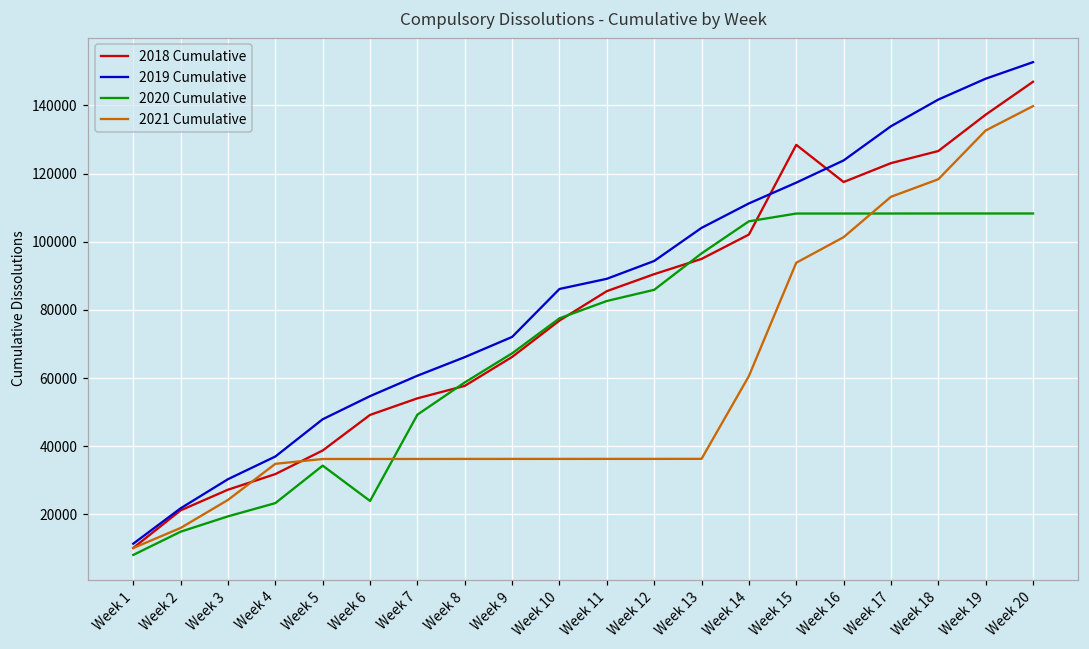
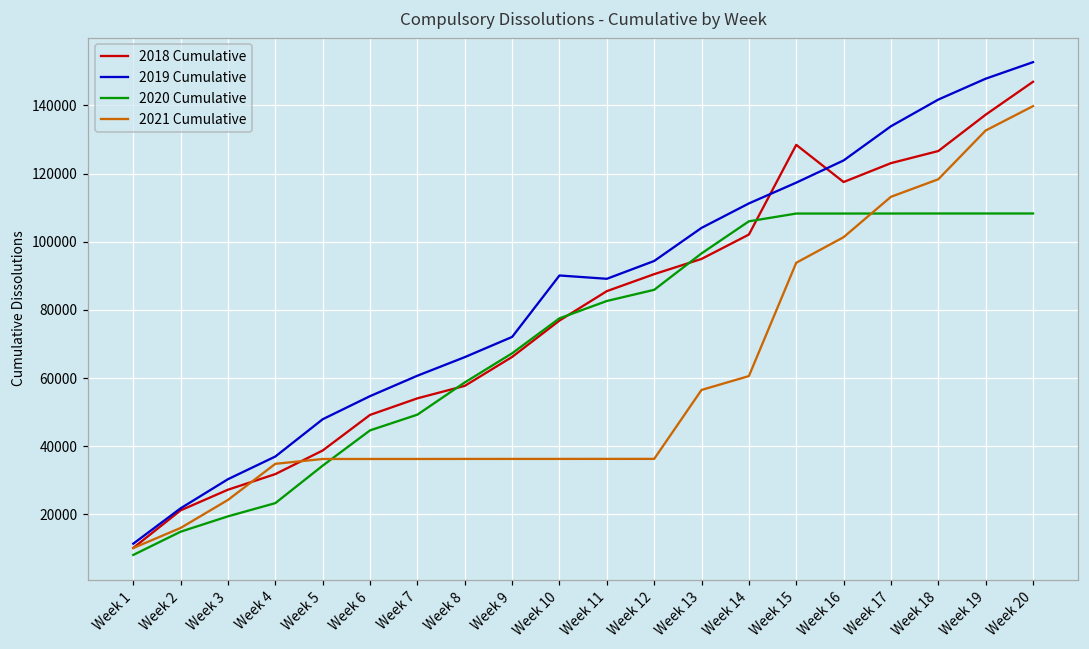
2020 Cumulative, Week 6: 24000 -> 45000
2019 Cumulative, Week 10: 86000 -> 90000
2021 Cumulative, Week 13: 36000 -> 57000
